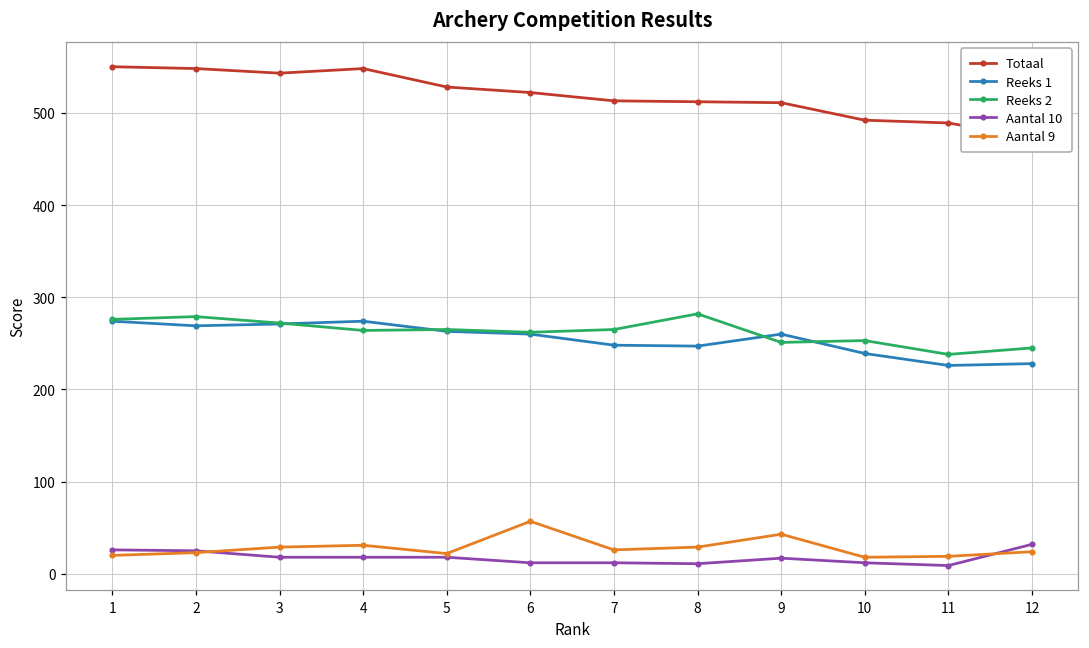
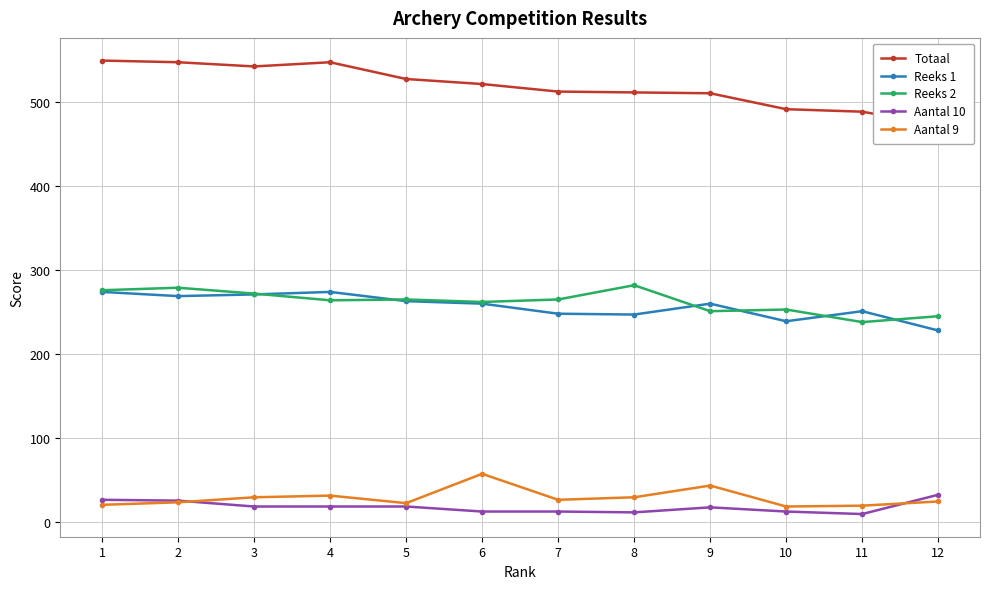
Reeks 1, 11: 230 -> 250
